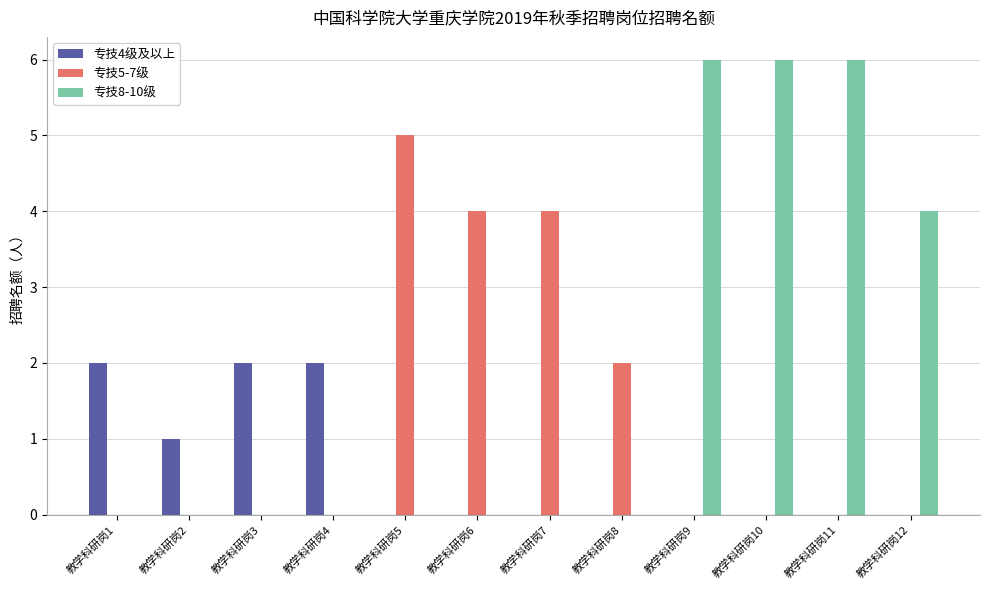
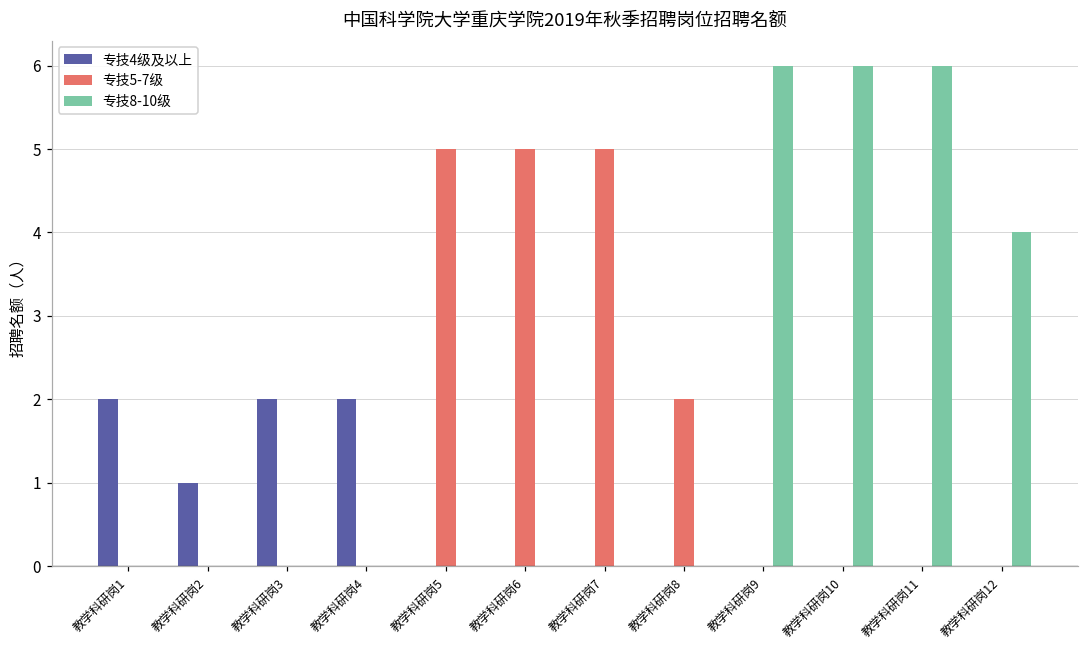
专技5-7级, 教学科研岗6: 4 -> 5
专技5-7级, 教学科研岗7: 4 -> 5
